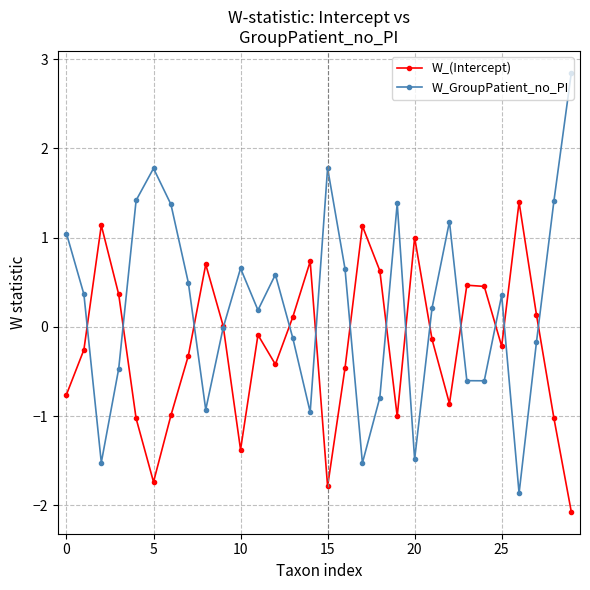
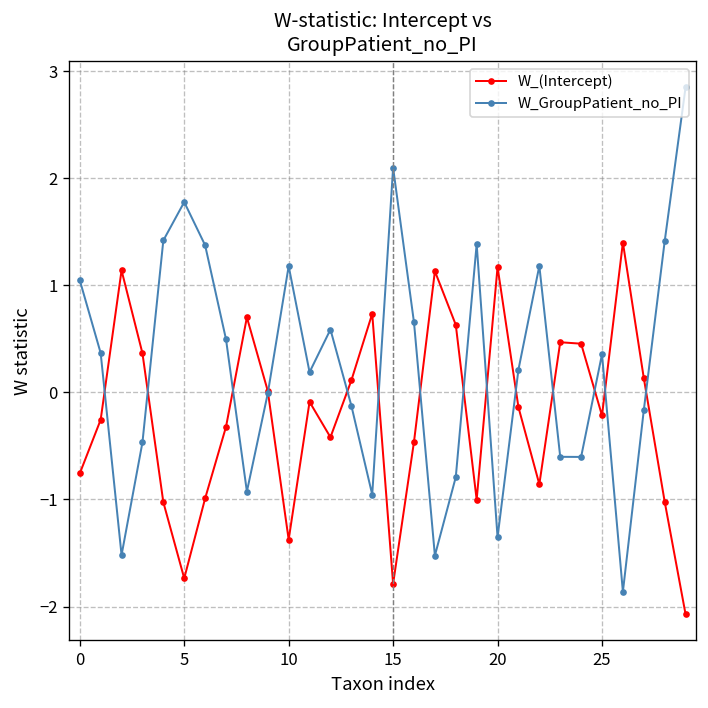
W_GroupPatient_no_PI, 10: 0.7 -> 1.2
W_GroupPatient_no_PI, 15: 1.8 -> 2.1
W_(Intercept), 20: 1.0 -> 1.2
W_GroupPatient_no_PI, 20: -1.5 -> -1.4
